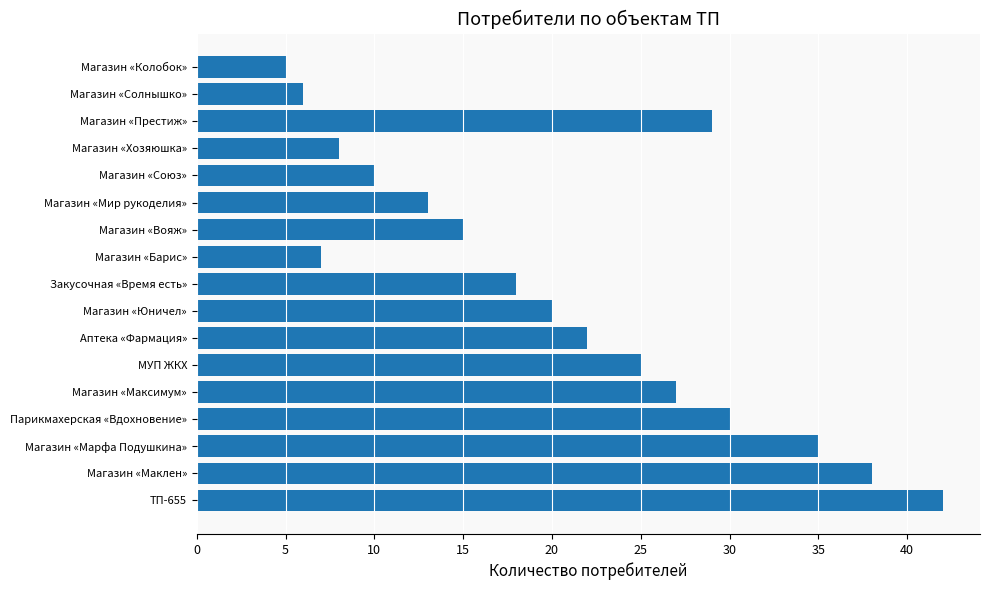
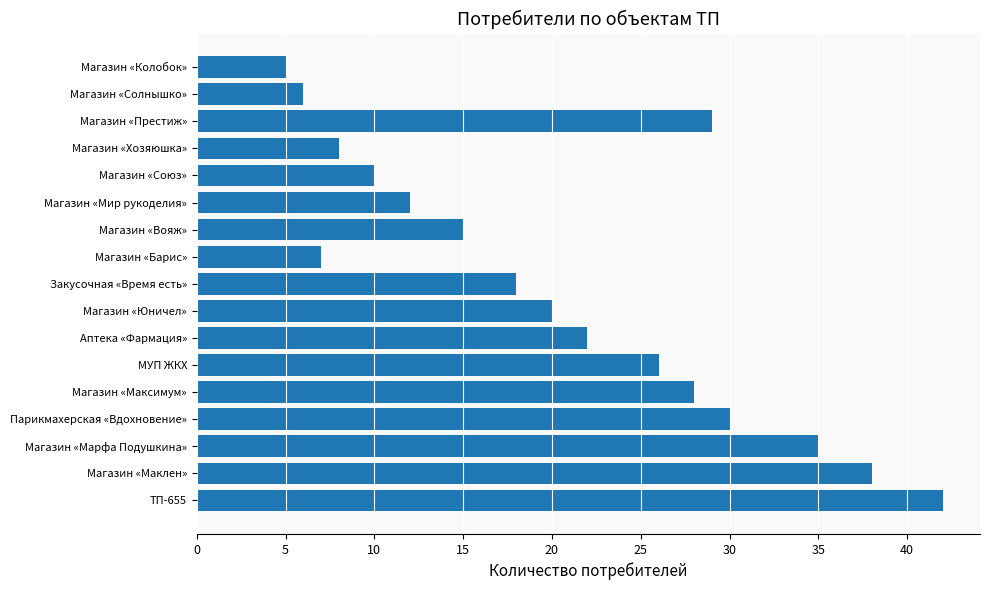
Магазин «Мир рукоделия»: 13 -> 12
МУП ЖКХ: 25 -> 26
Магазин «Максимум»: 27 -> 28
